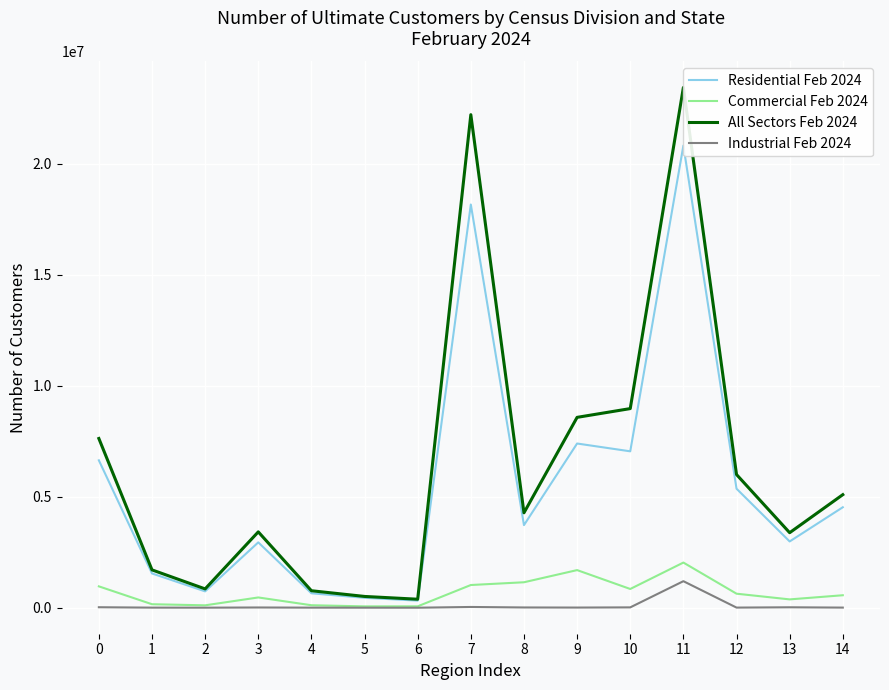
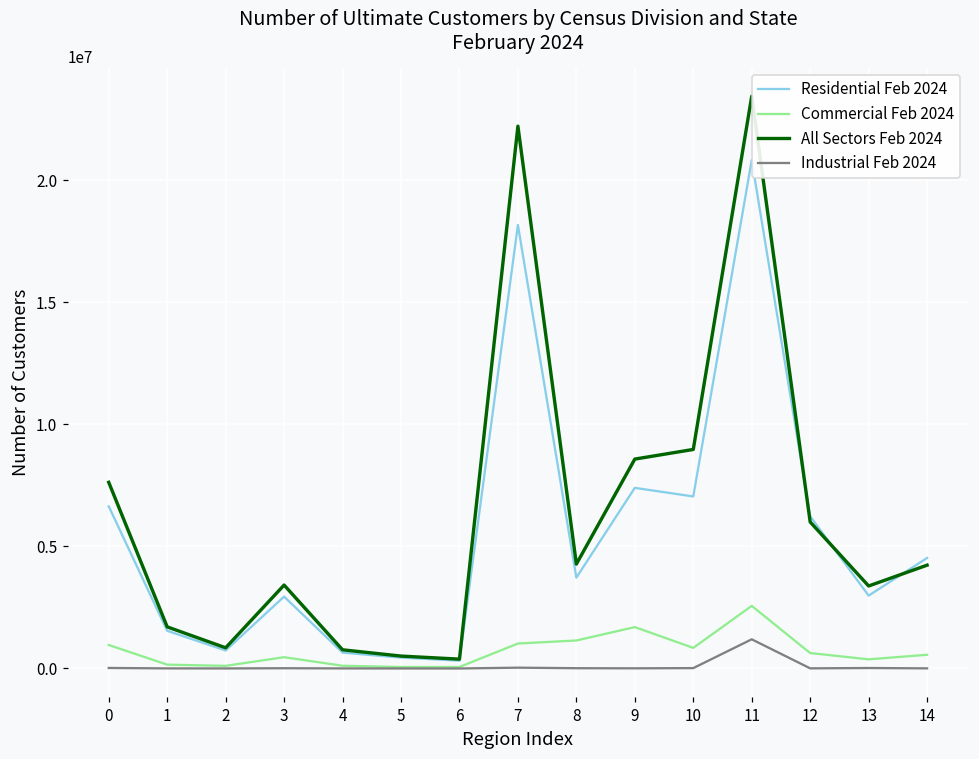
Commercial Feb 2024, 11: 2000000 -> 2600000
Residential Feb 2024, 12: 5400000 -> 6200000
All Sectors Feb 2024, 14: 5100000 -> 4200000
